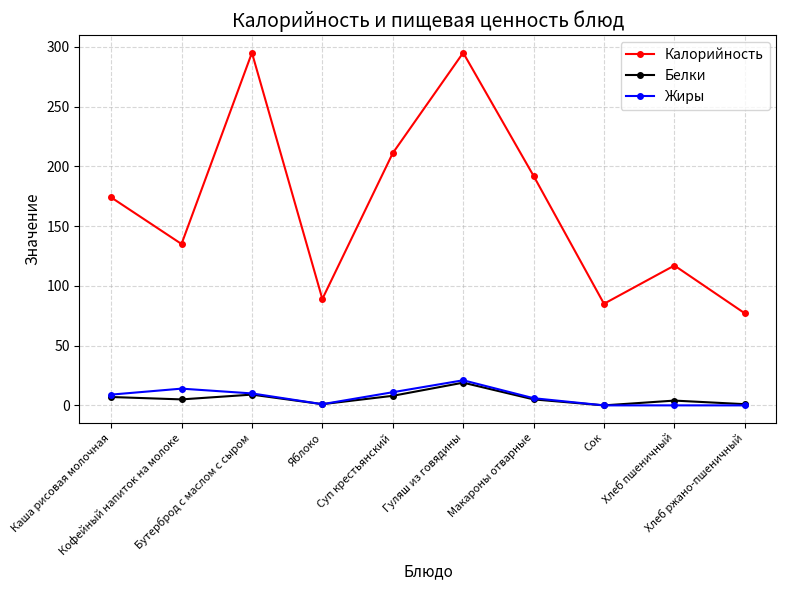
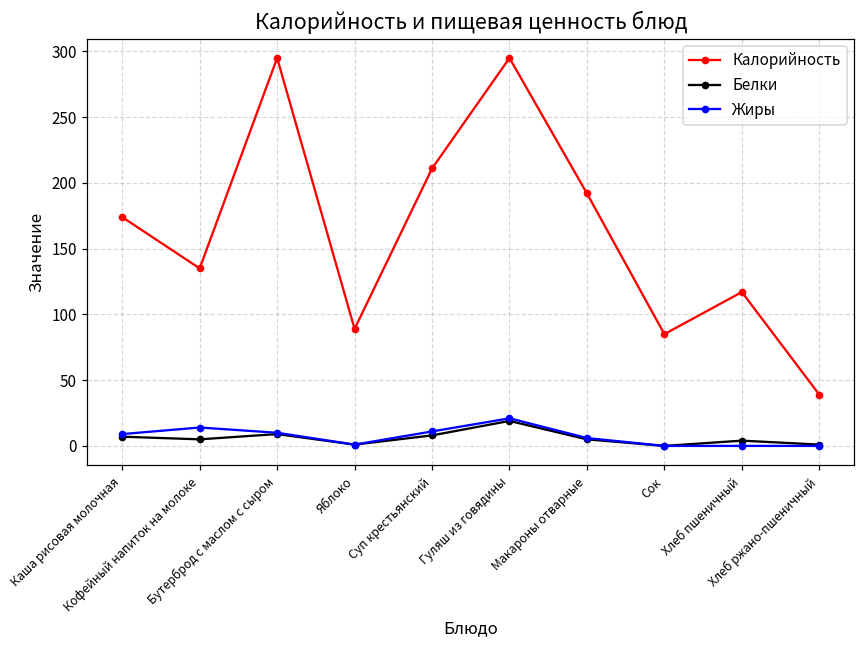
Калорийность, Хлеб ржано-пшеничный: 77 -> 39
